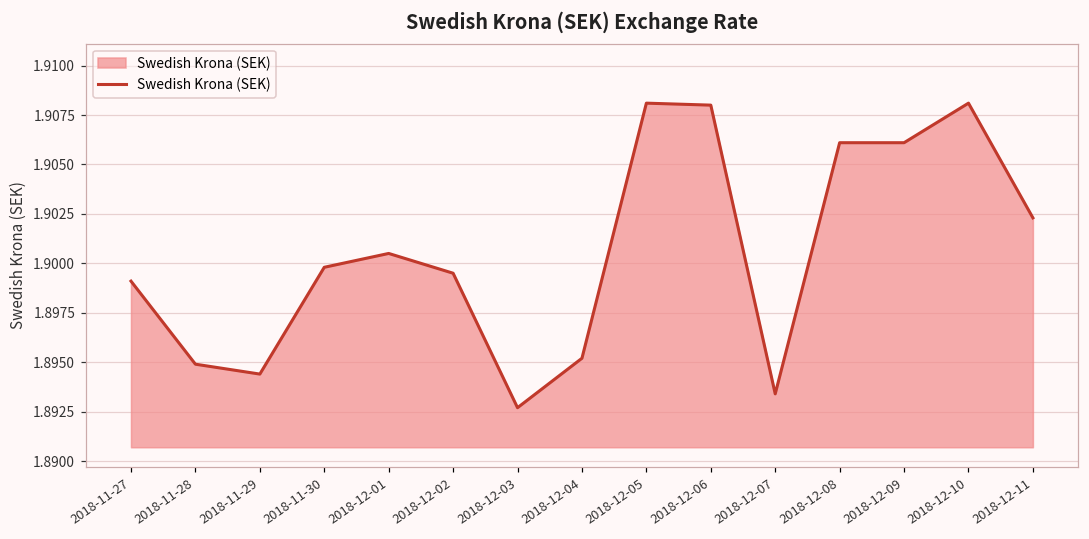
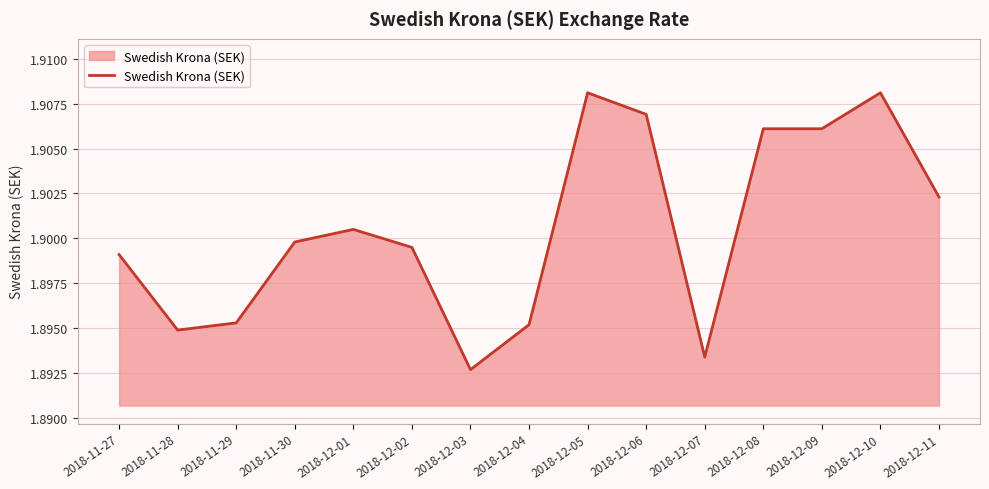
2018-11-29: 1.8944 -> 1.8953
2018-12-06: 1.9080 -> 1.9069
